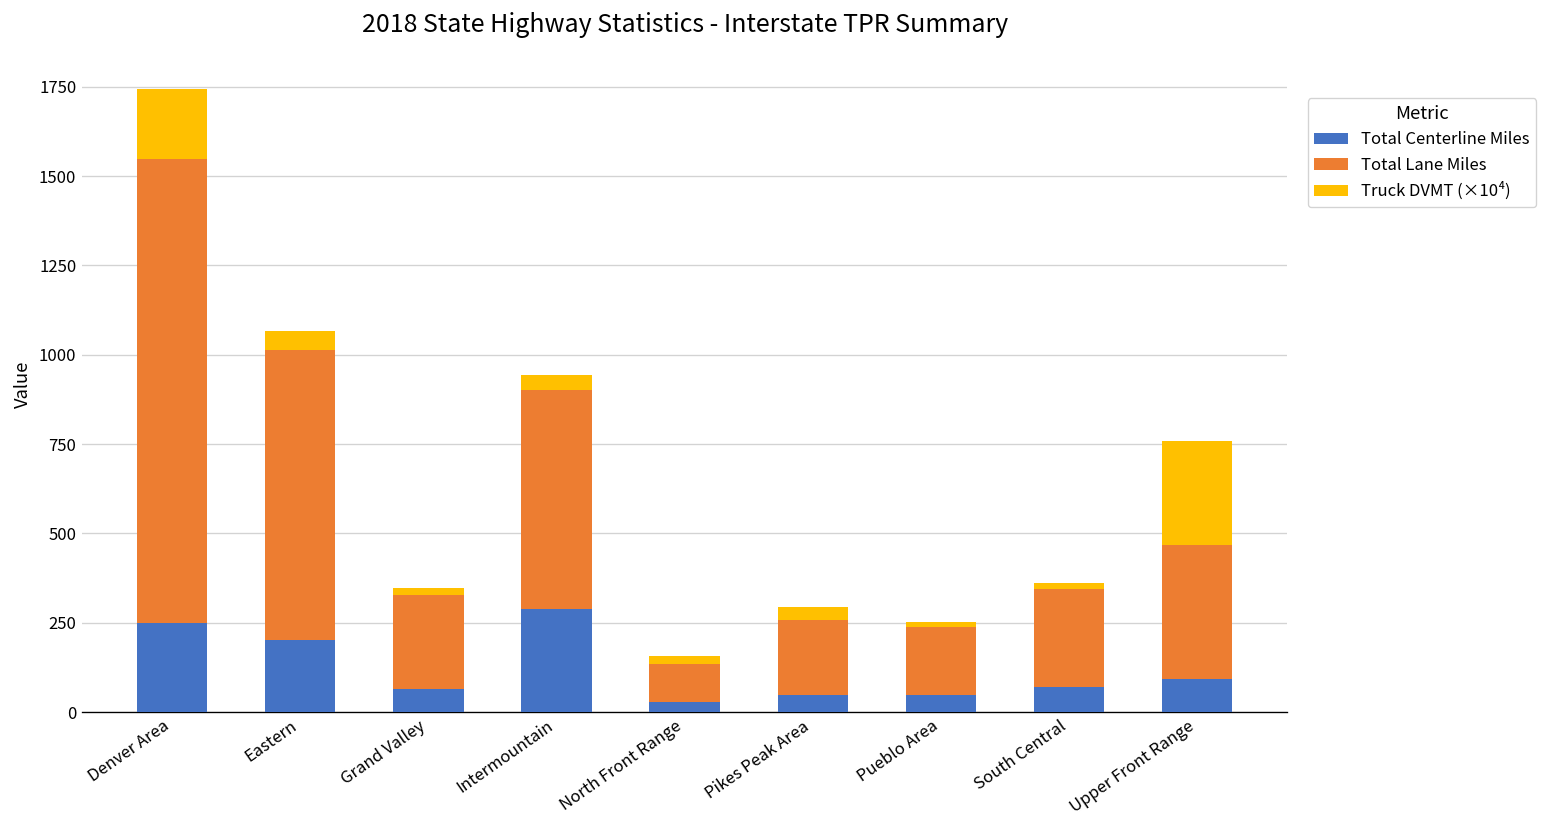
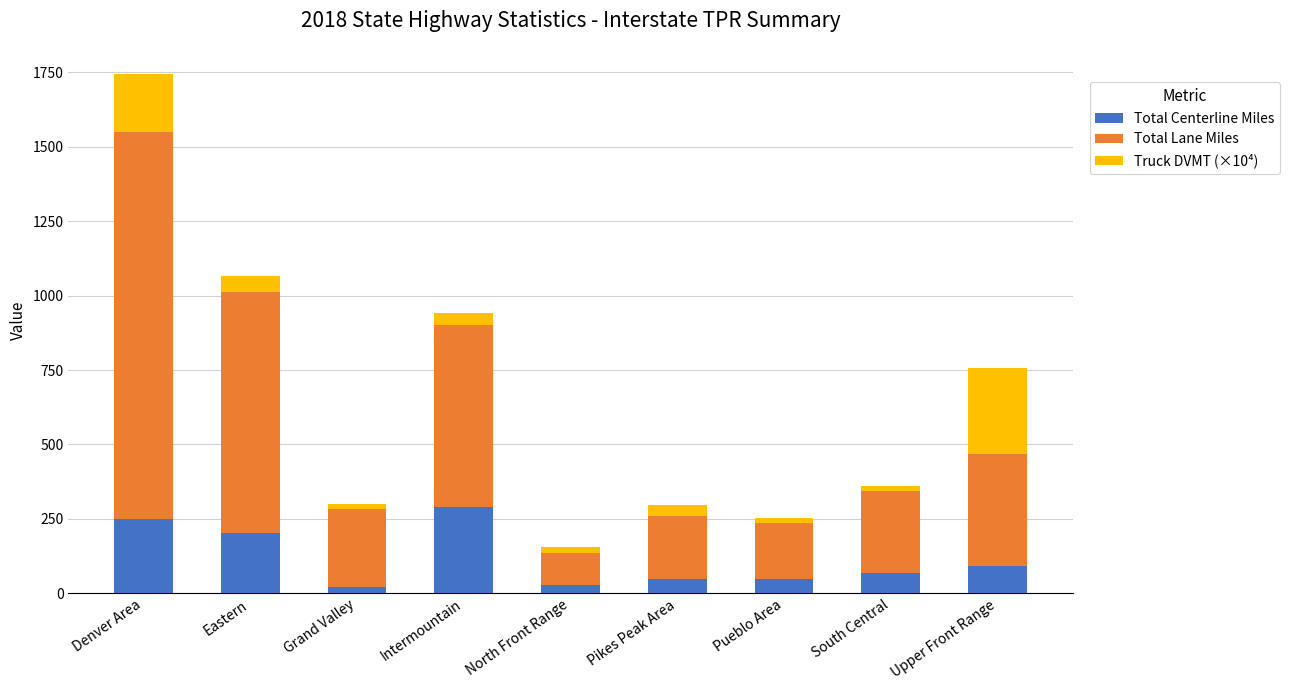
Total Centerline Miles, Grand Valley: 70 -> 20
